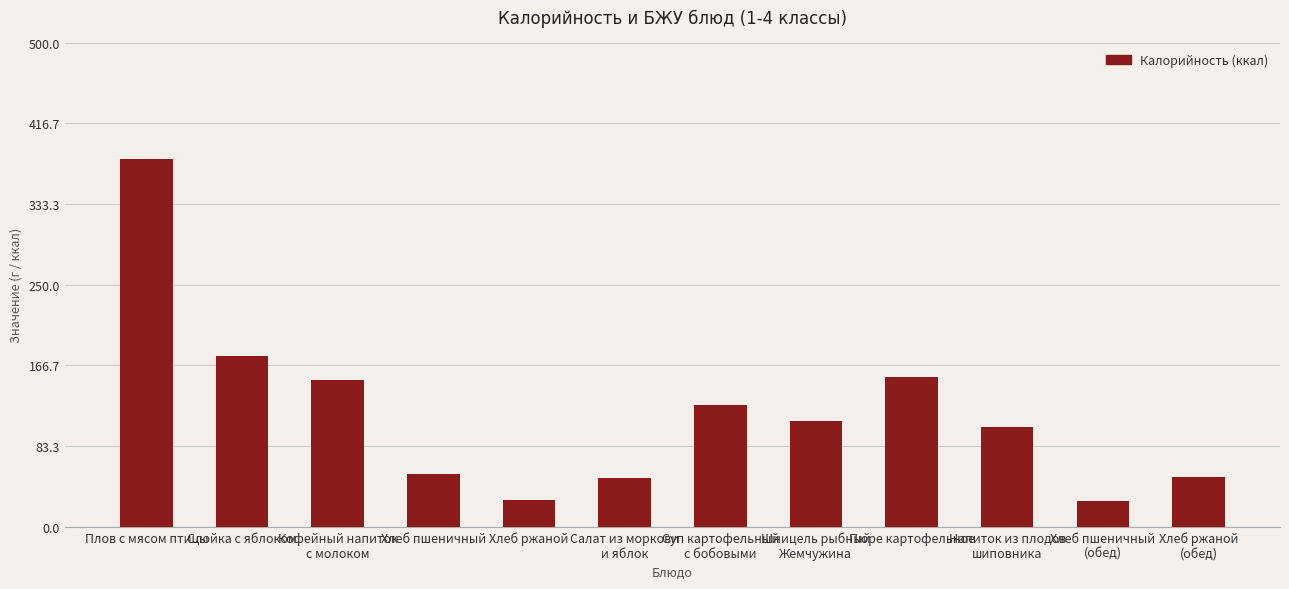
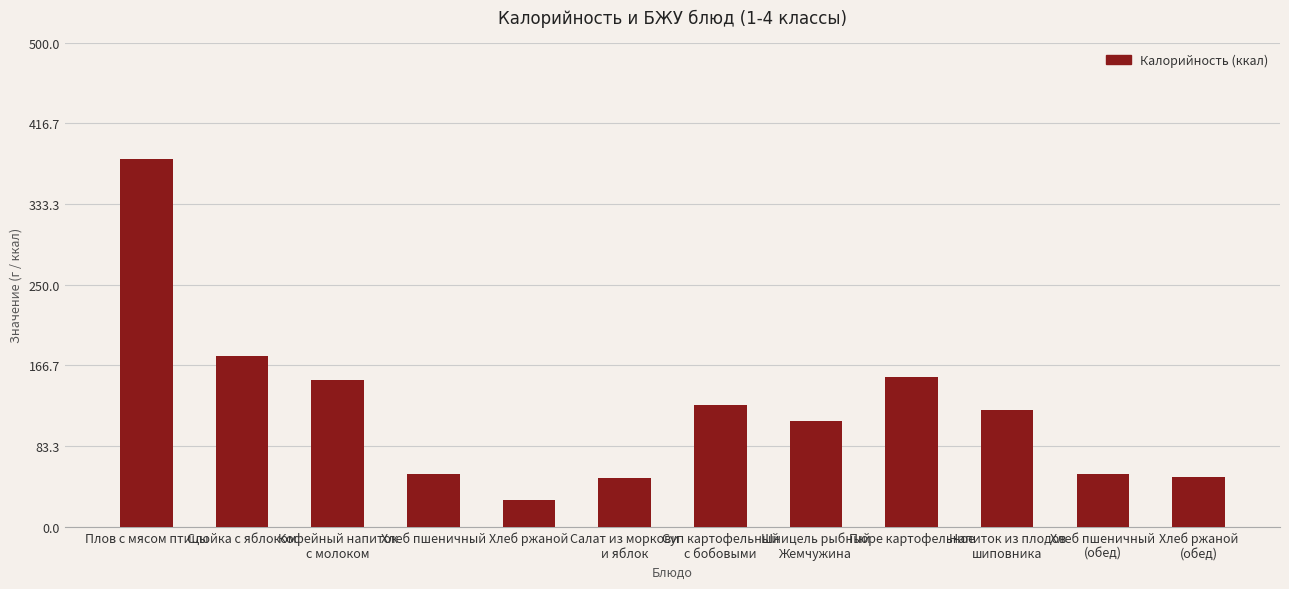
Напиток из плодов шиповника: 100 -> 120
Хлеб пшеничный (обед): 30 -> 50
